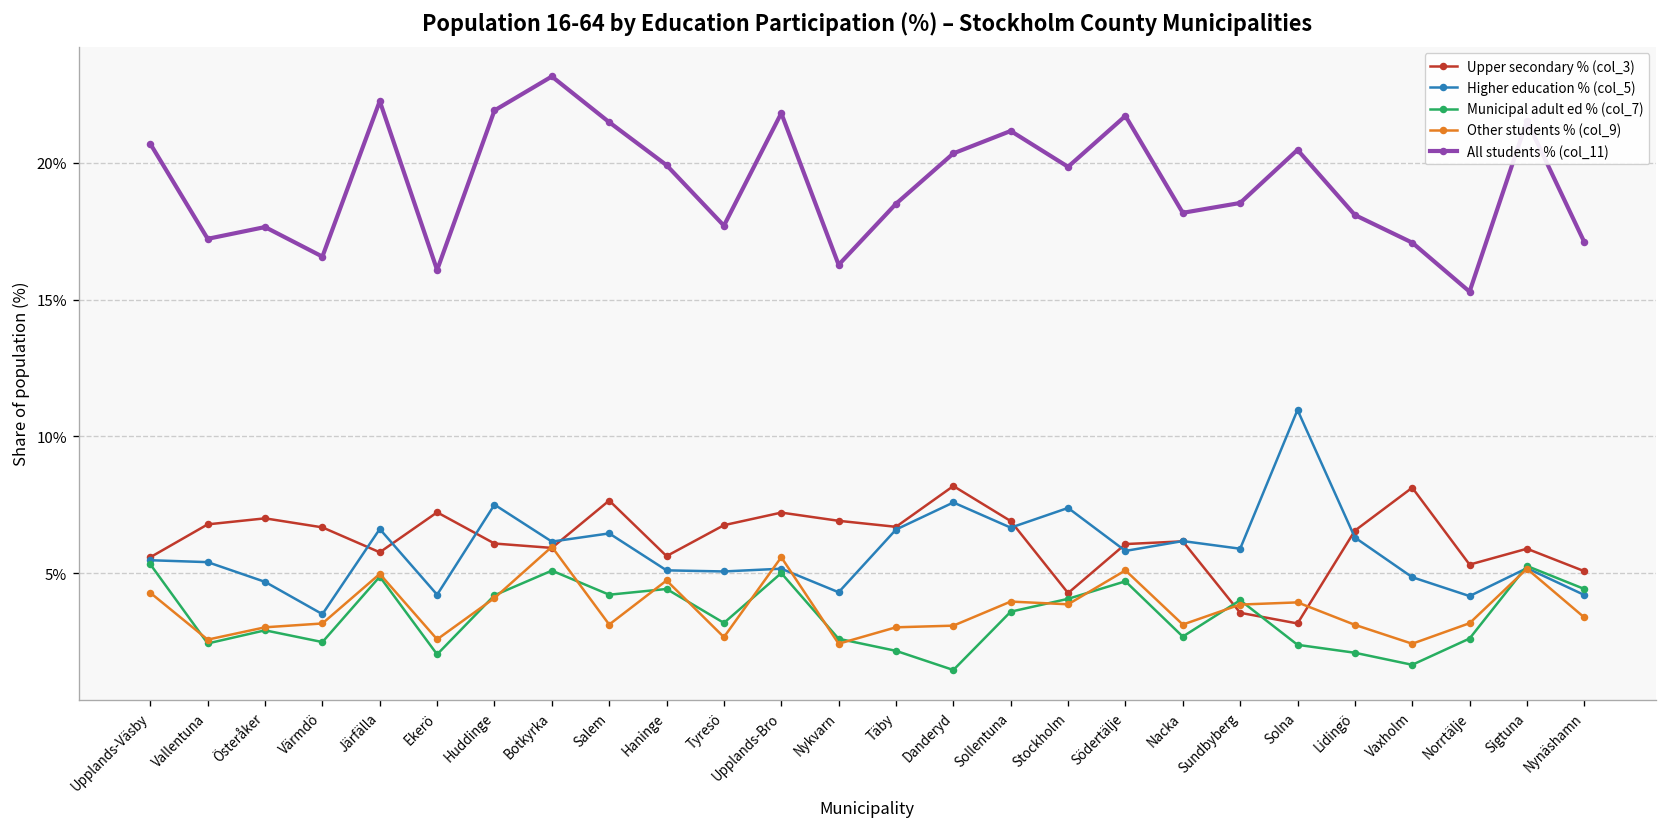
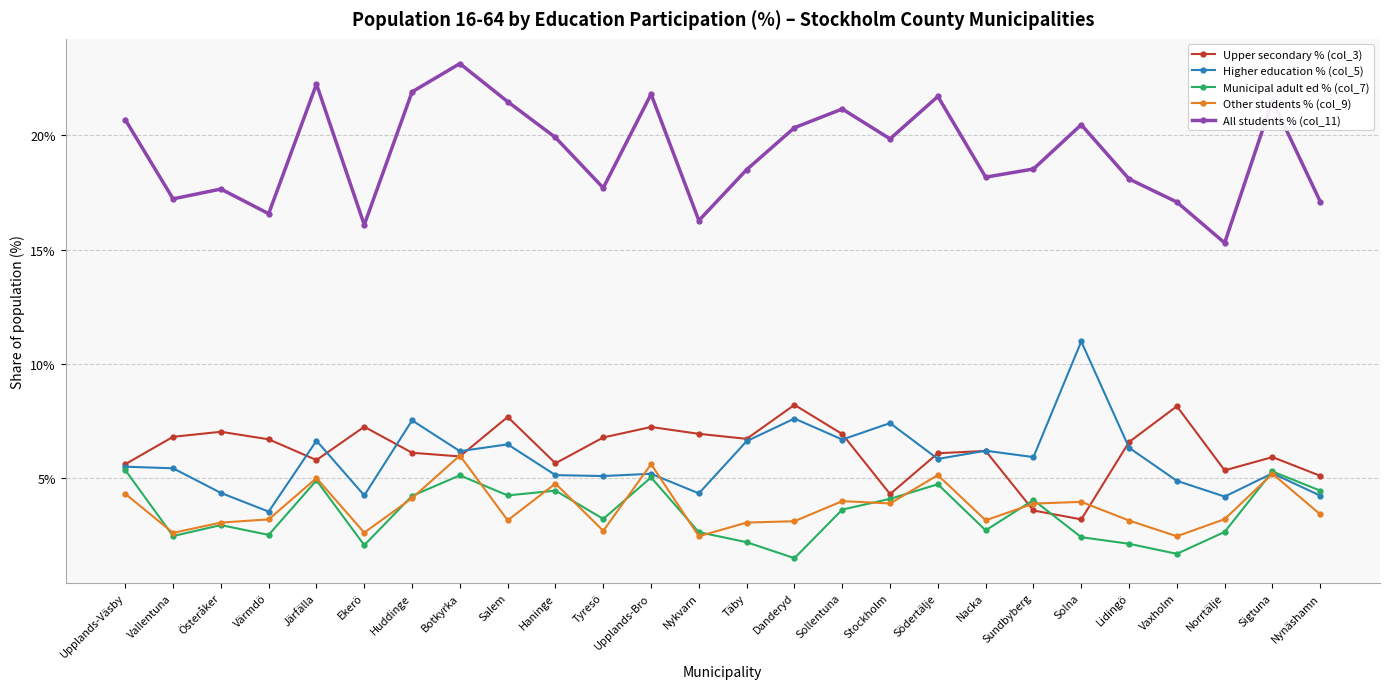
Higher education % (col_5), Österåker: 4.7% -> 4.3%
